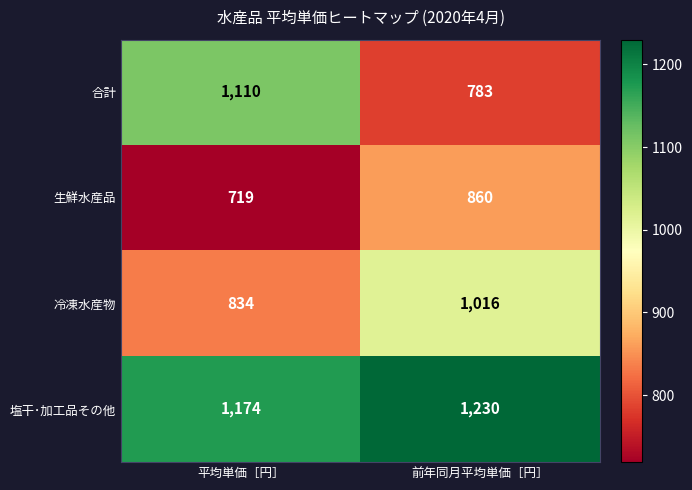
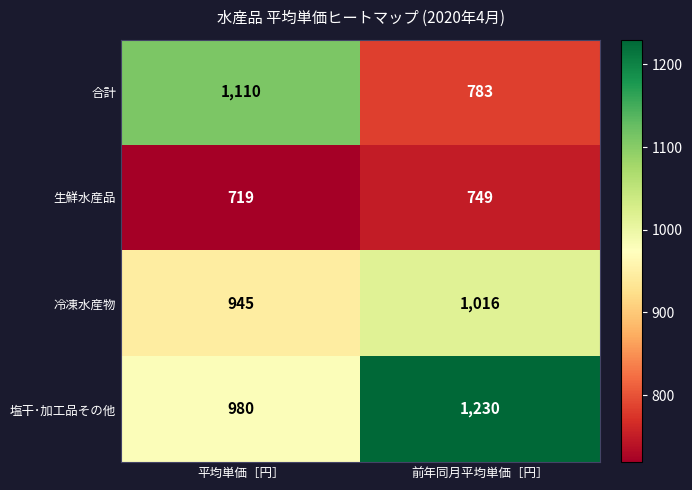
生鮮水産品, 前年同月平均単価［円］: 860 -> 749
冷凍水産物, 平均単価［円］: 834 -> 945
塩干･加工品その他, 平均単価［円］: 1,174 -> 980
